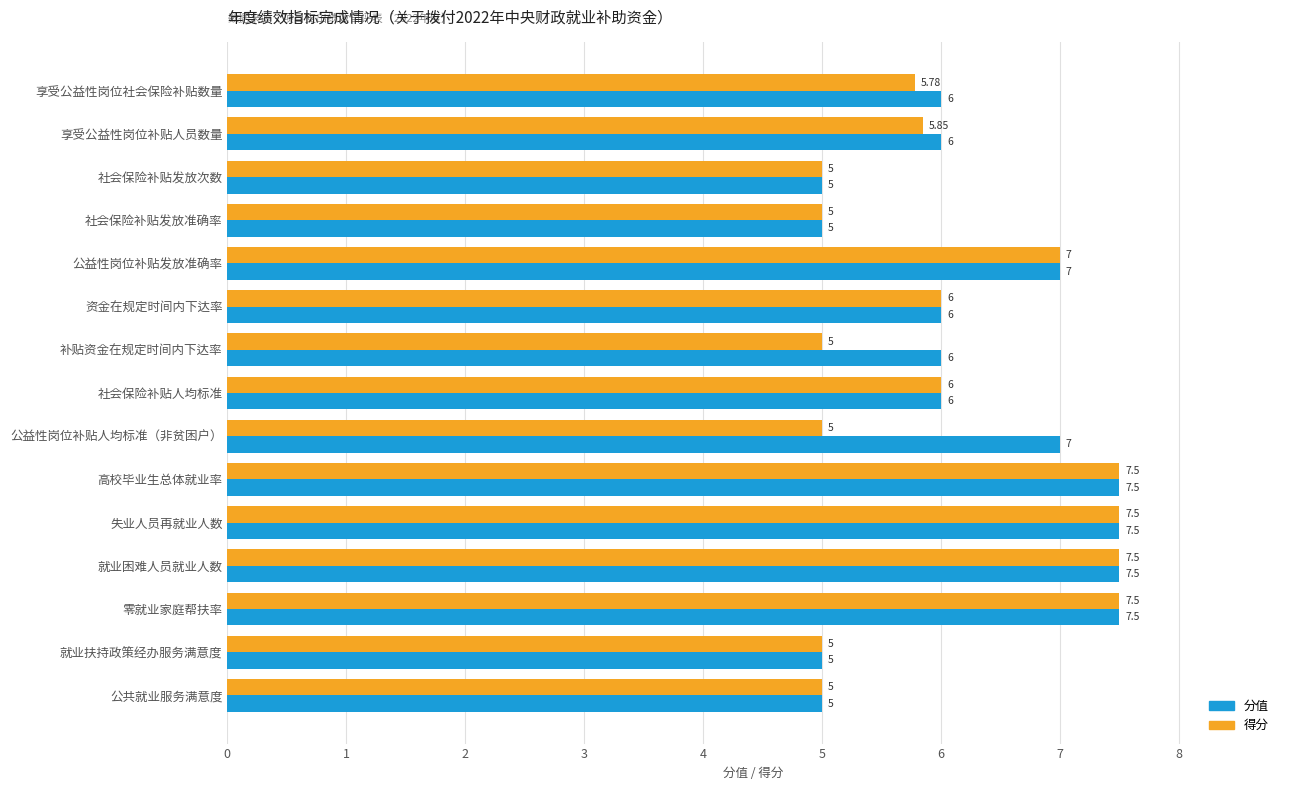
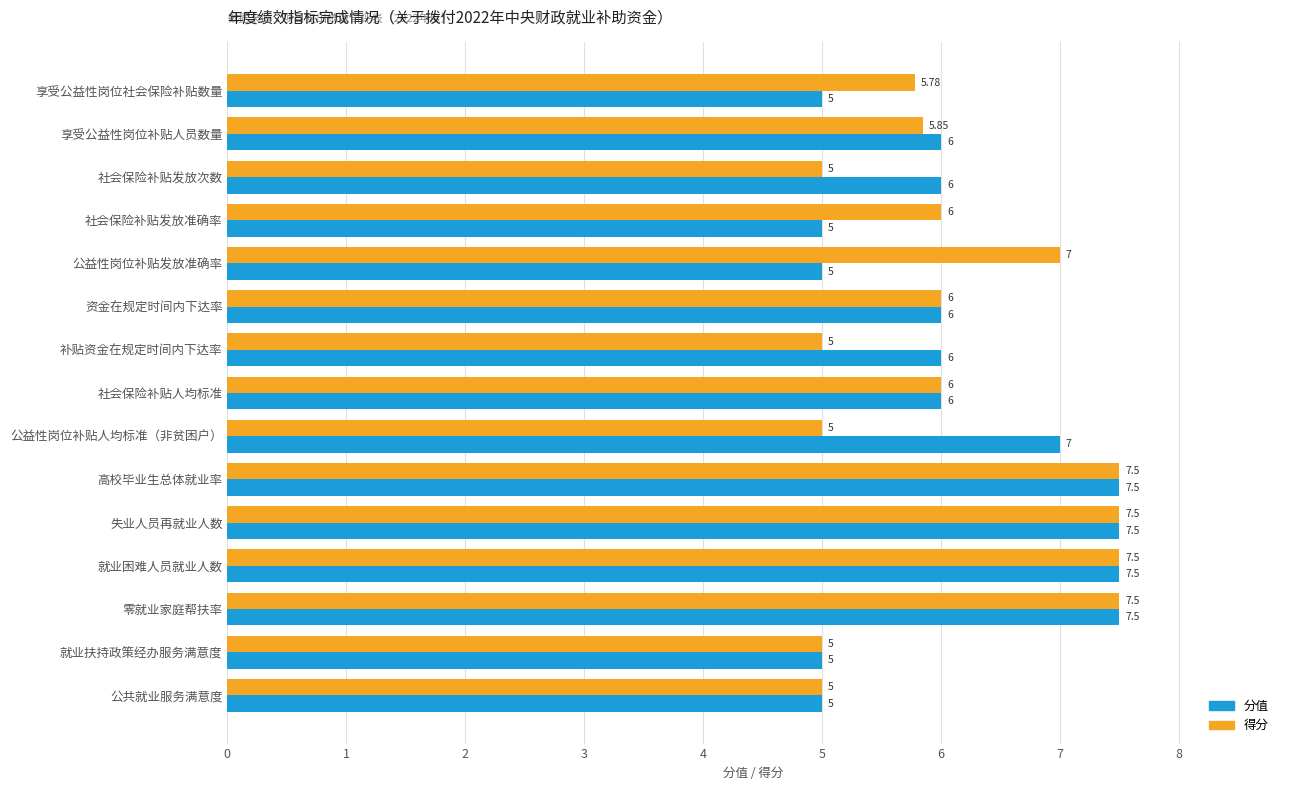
分值, 享受公益性岗位社会保险补贴数量: 6 -> 5
分值, 社会保险补贴发放次数: 5 -> 6
得分, 社会保险补贴发放准确率: 5 -> 6
分值, 公益性岗位补贴发放准确率: 7 -> 5
